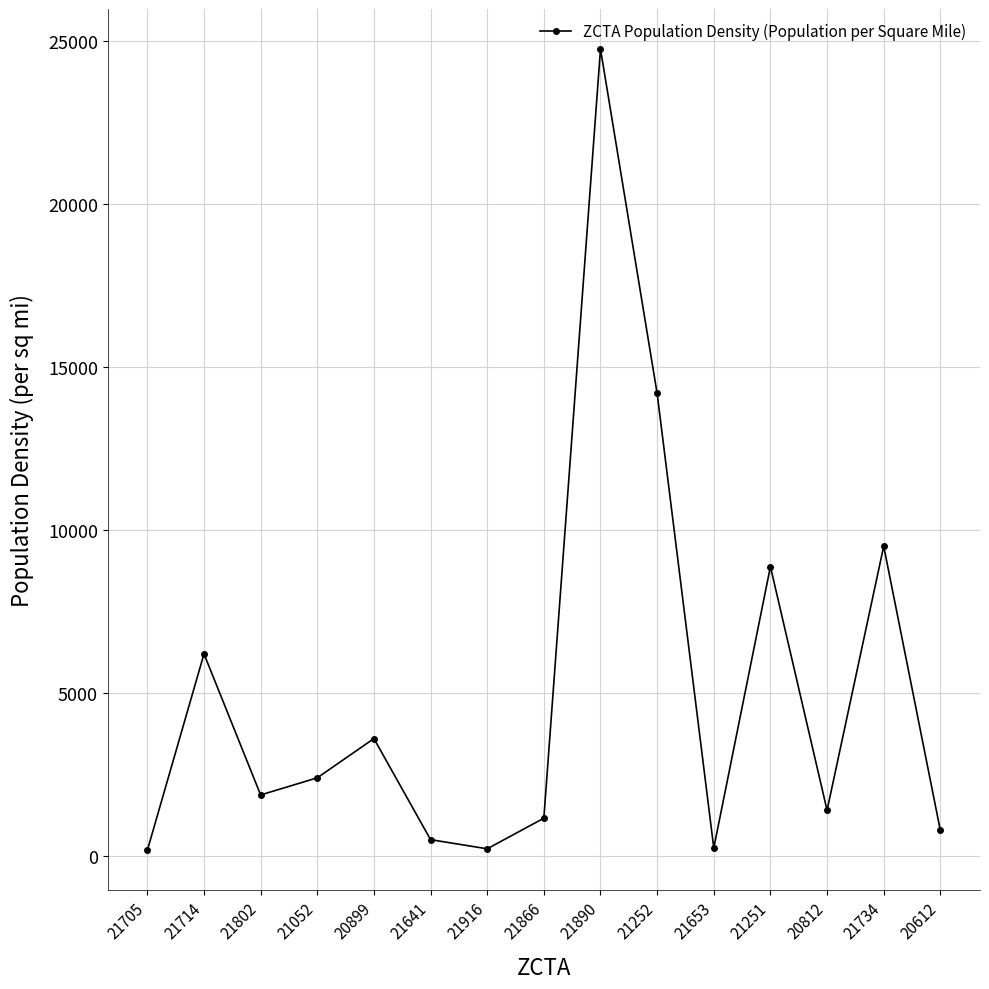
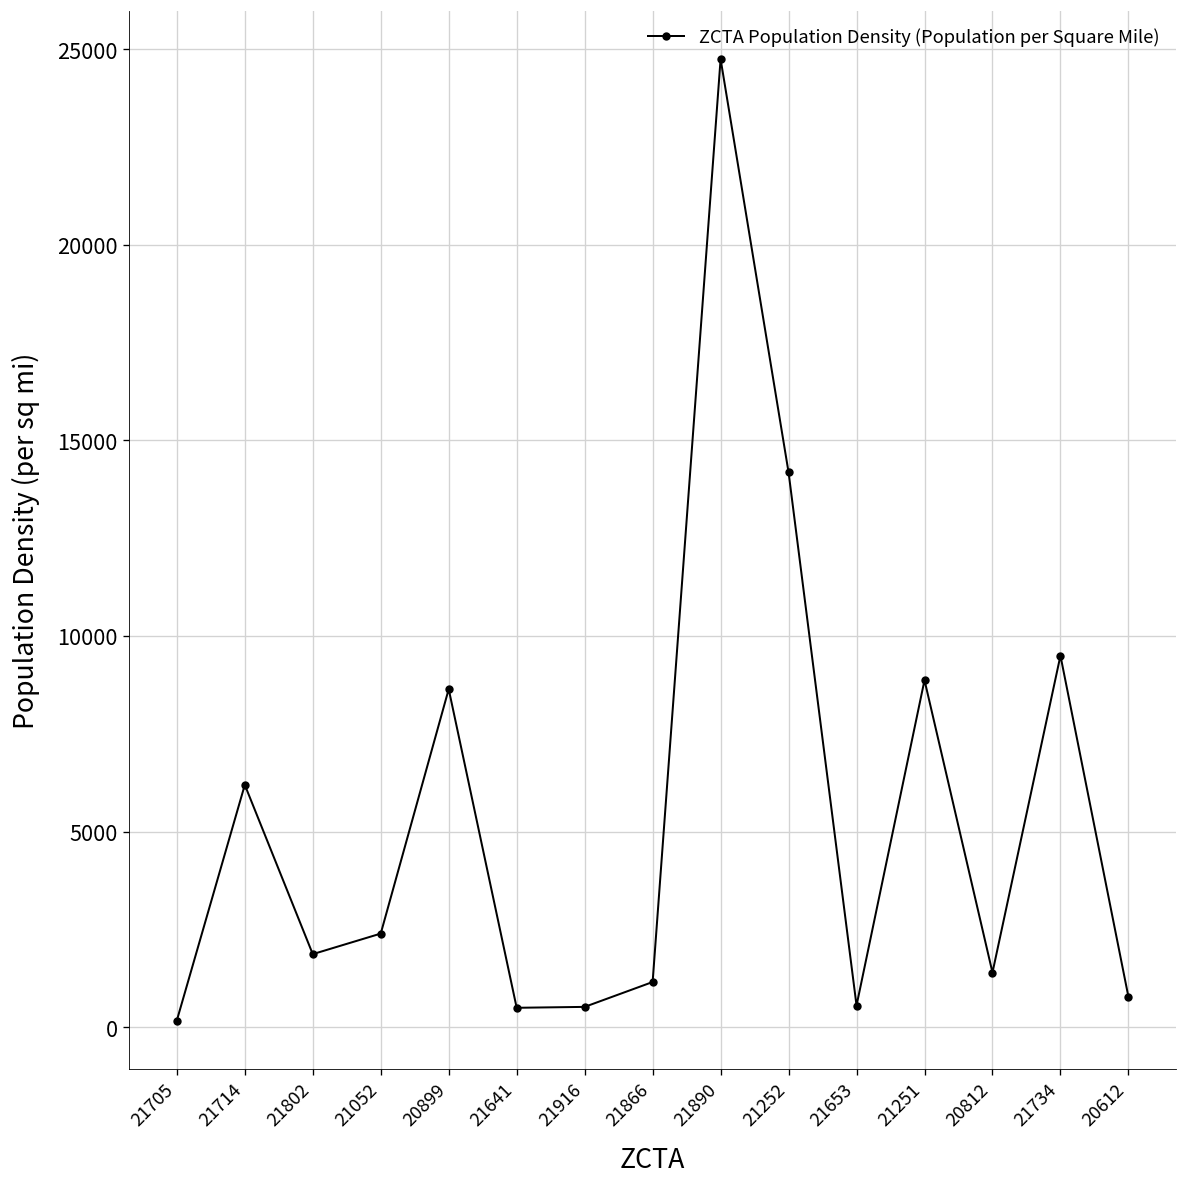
20899: 3600 -> 8600
21916: 200 -> 500
21653: 200 -> 600
